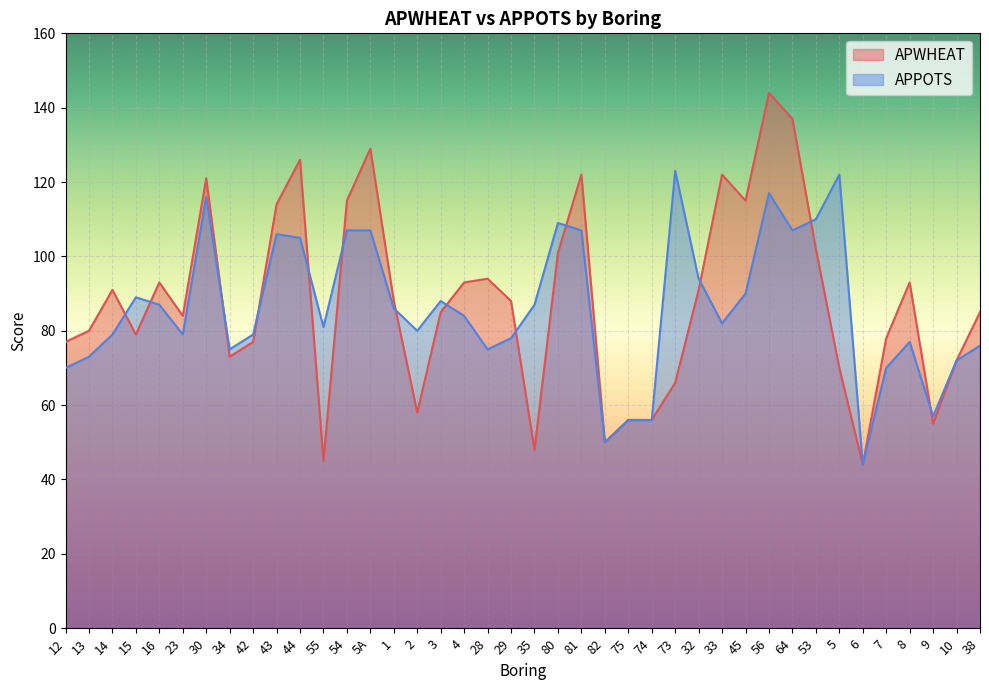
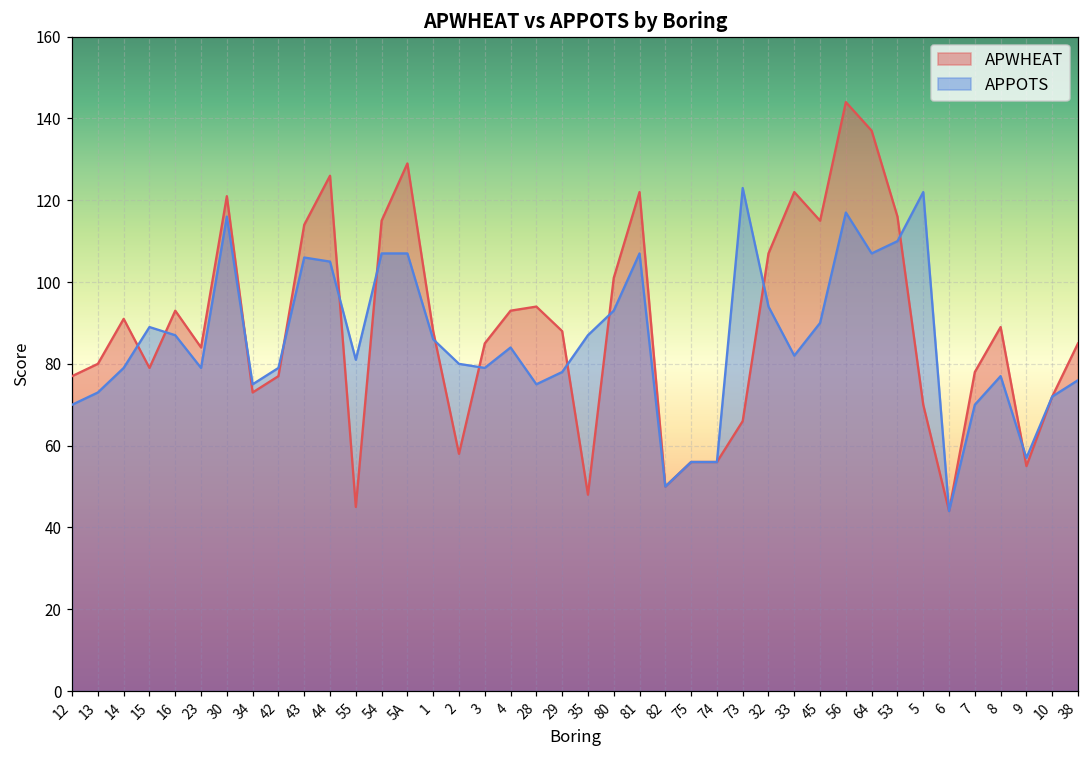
APPOTS, 3: 88 -> 79
APPOTS, 80: 109 -> 93
APWHEAT, 32: 91 -> 107
APWHEAT, 53: 102 -> 116
APWHEAT, 8: 93 -> 89
